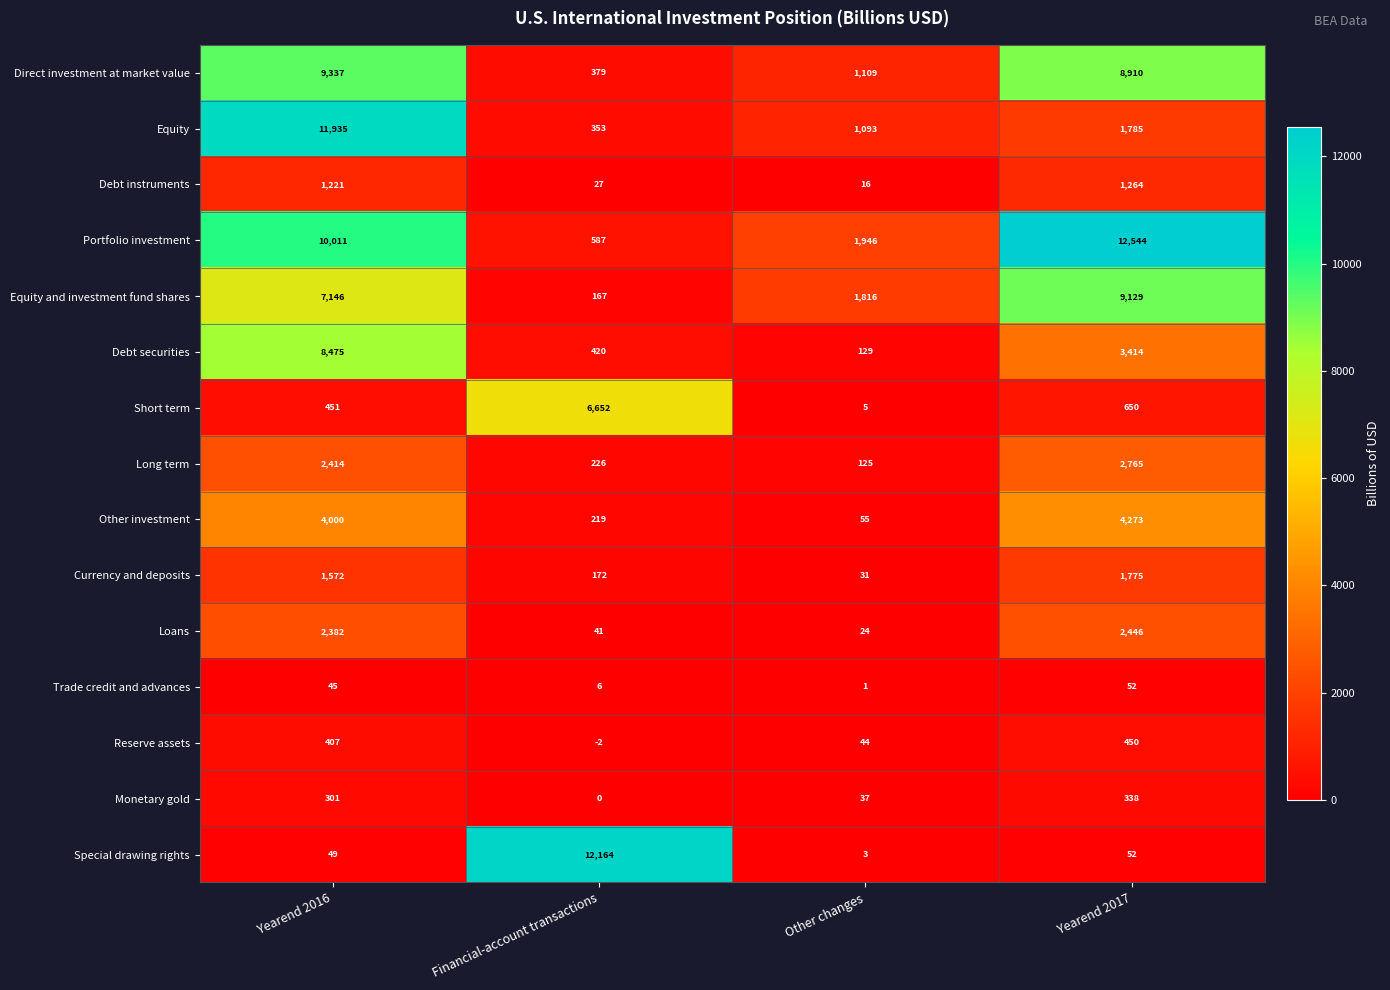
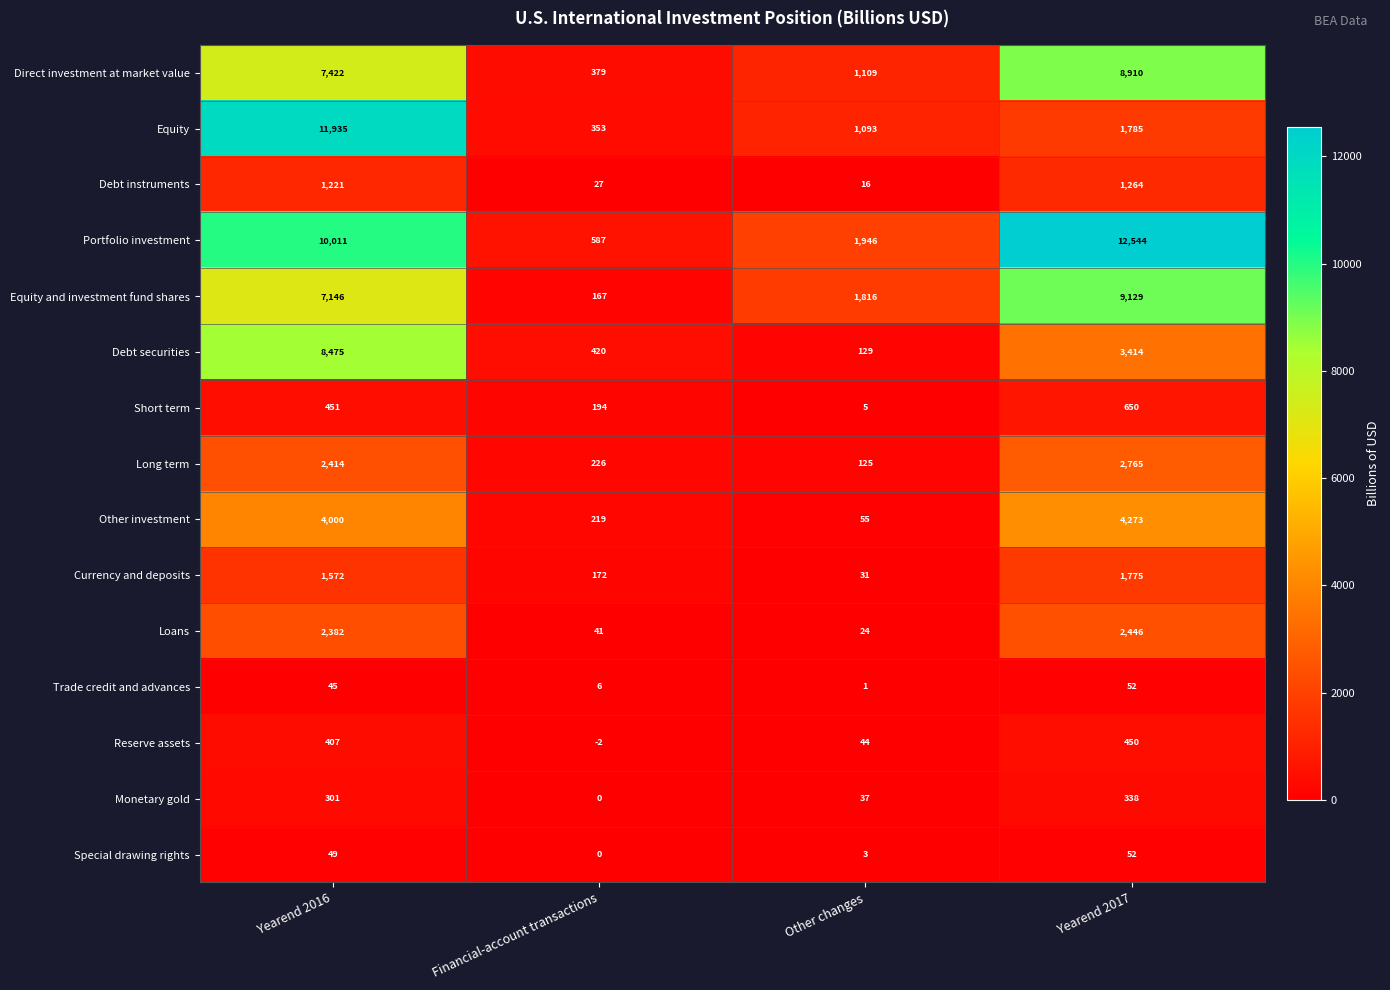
Direct investment at market value, Yearend 2016: 9,337 -> 7,422
Short term, Financial-account transactions: 6,652 -> 194
Special drawing rights, Financial-account transactions: 12,164 -> 0
